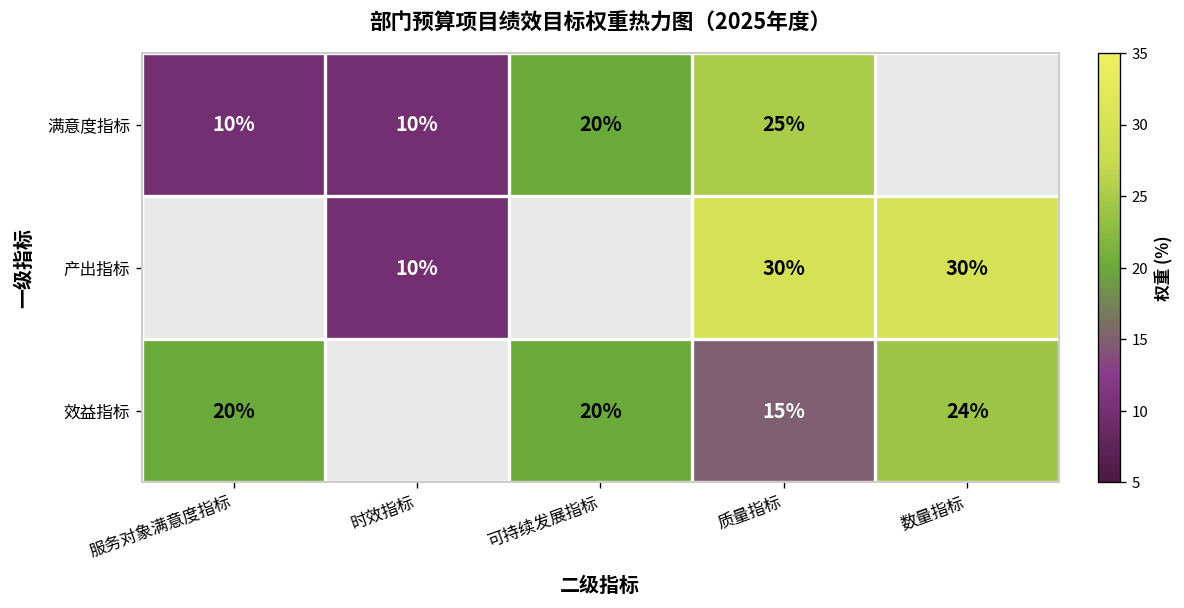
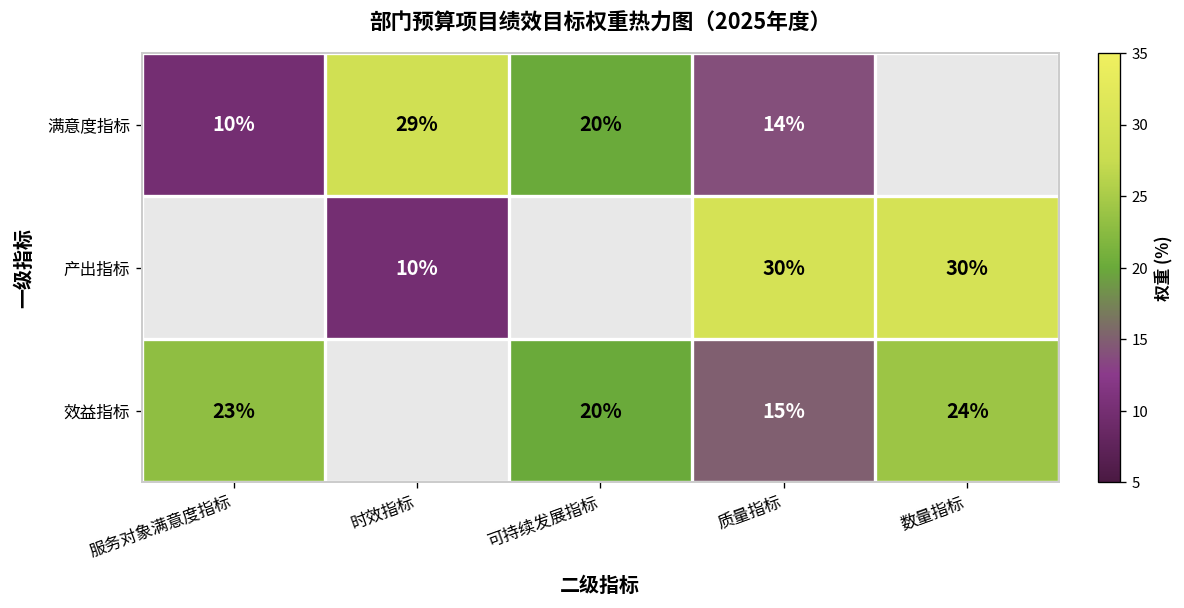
满意度指标, 时效指标: 10% -> 29%
满意度指标, 质量指标: 25% -> 14%
效益指标, 服务对象满意度指标: 20% -> 23%
